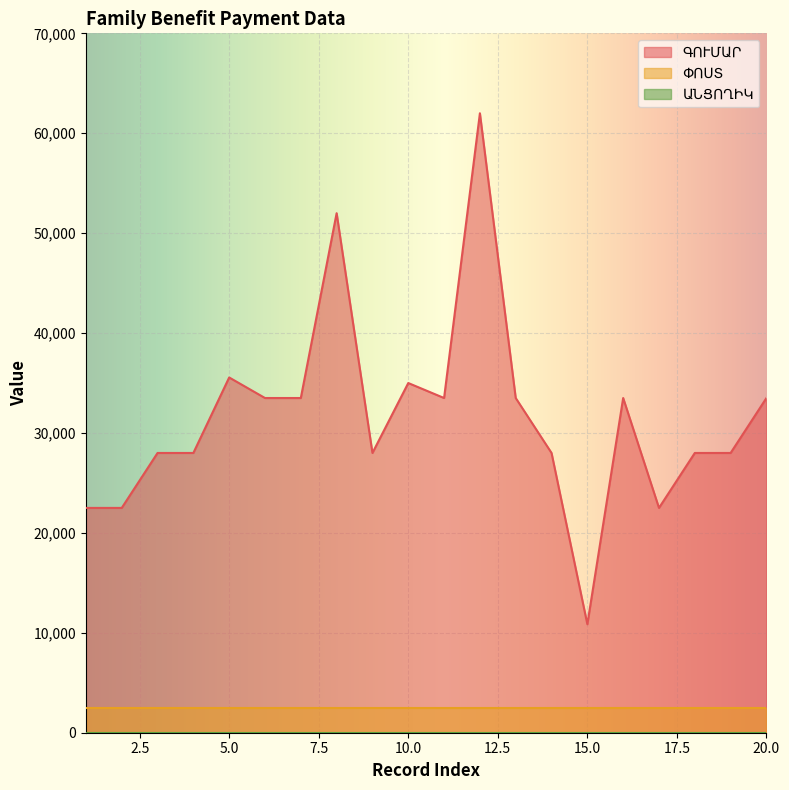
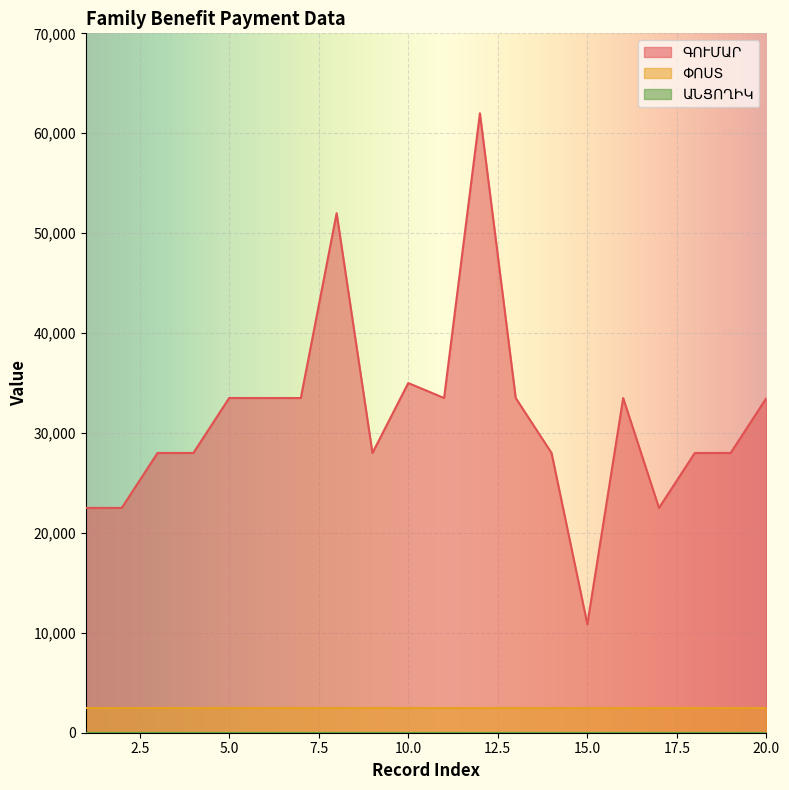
ԳՈՒՄԱՐ, 5.0: 36,000 -> 34,000
